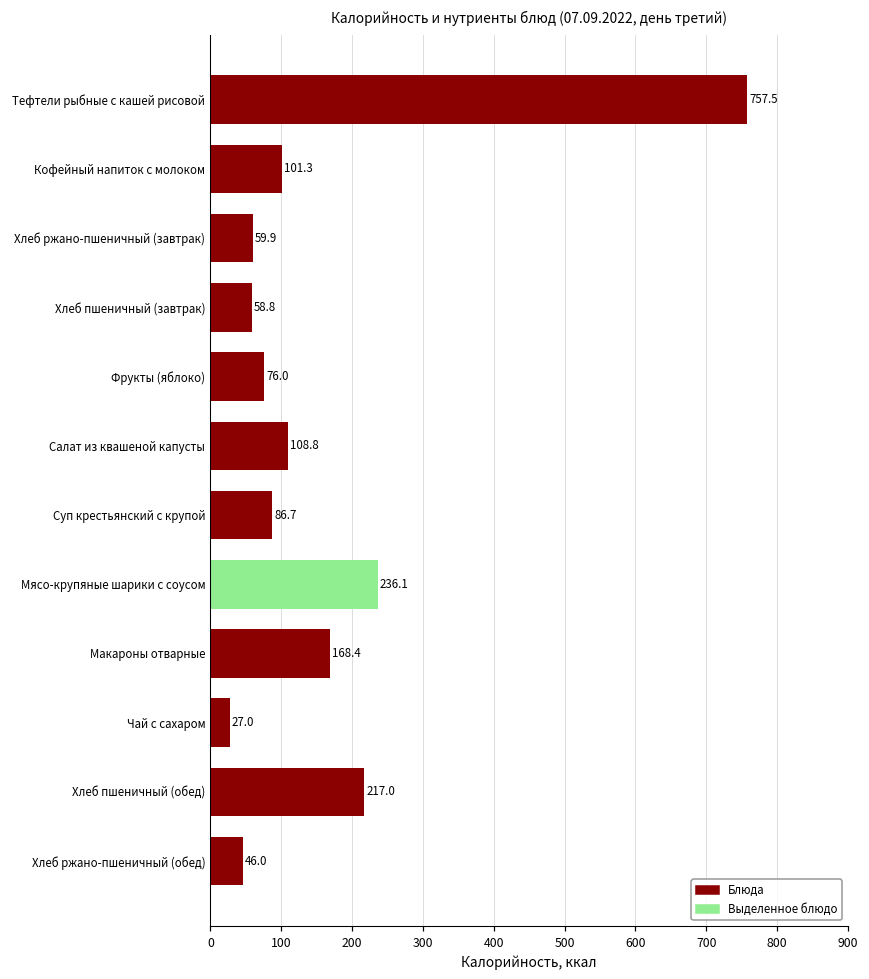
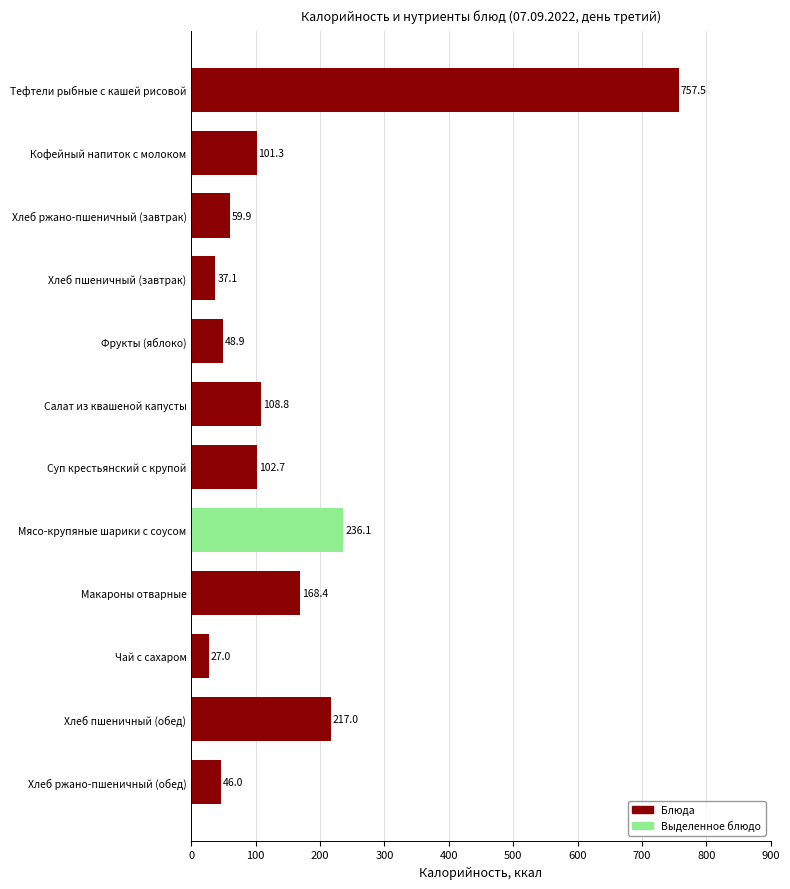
Хлеб пшеничный (завтрак): 58.8 -> 37.1
Фрукты (яблоко): 76.0 -> 48.9
Суп крестьянский с крупой: 86.7 -> 102.7
